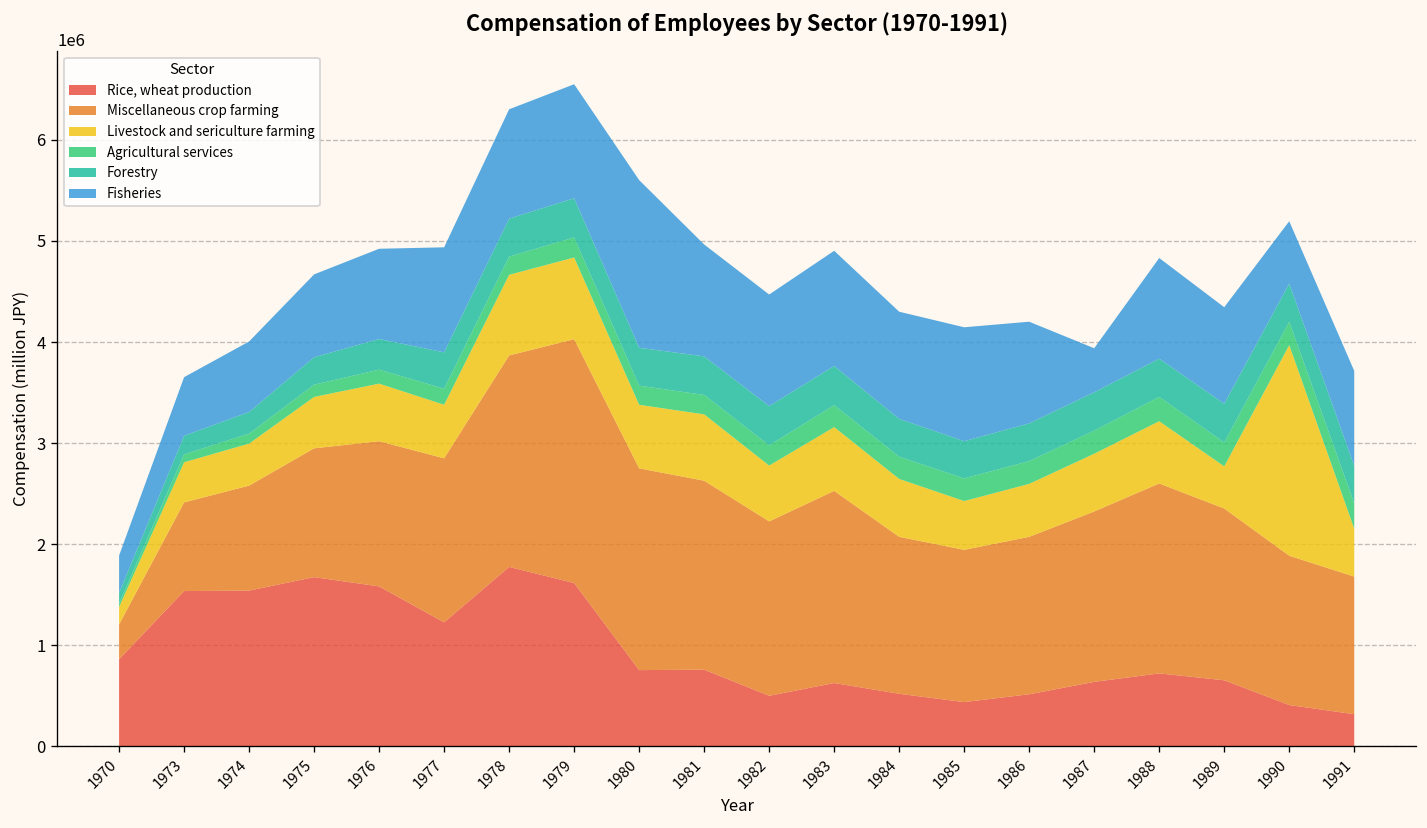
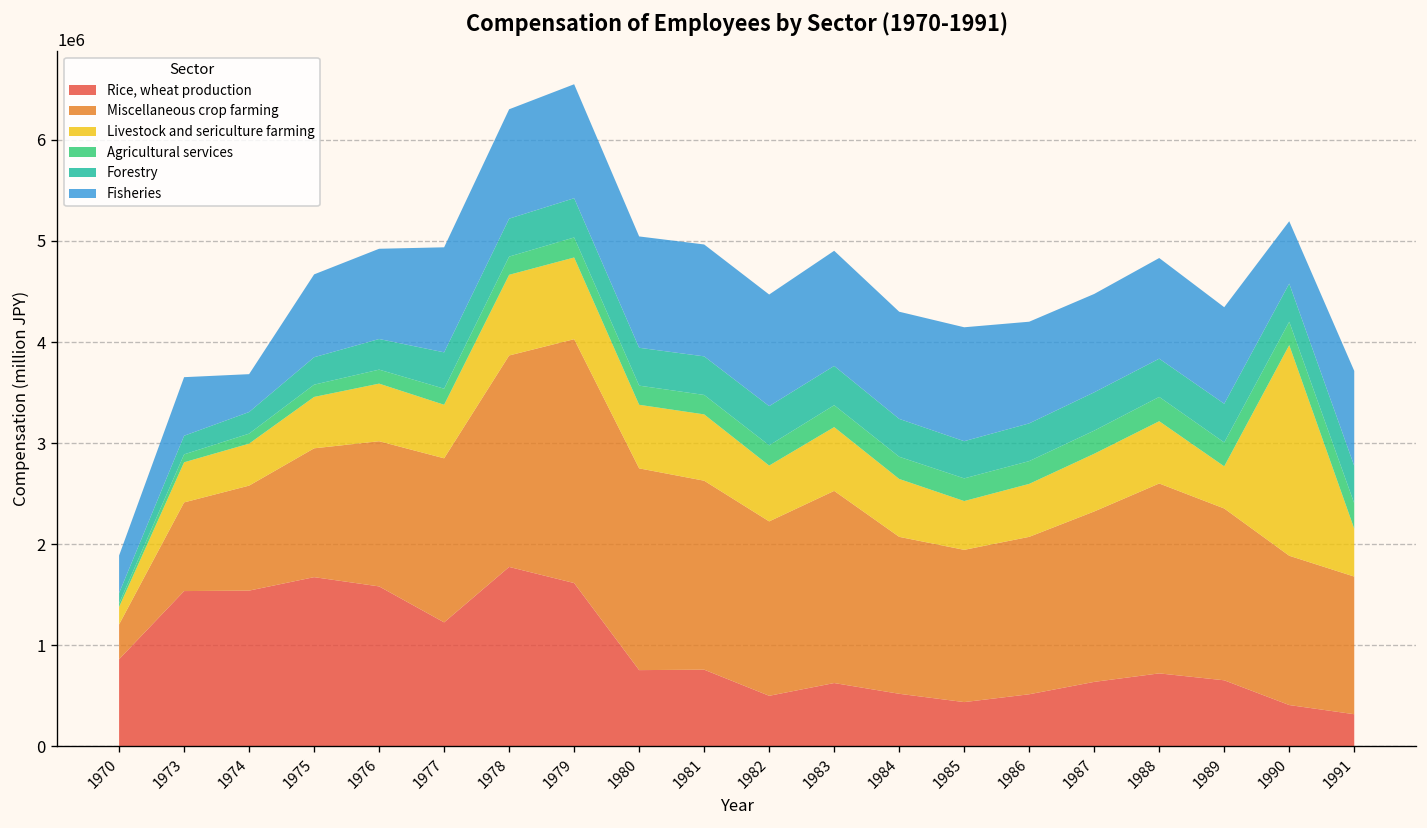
Fisheries, 1974: 700000 -> 400000
Fisheries, 1980: 1700000 -> 1100000
Fisheries, 1987: 400000 -> 1000000
